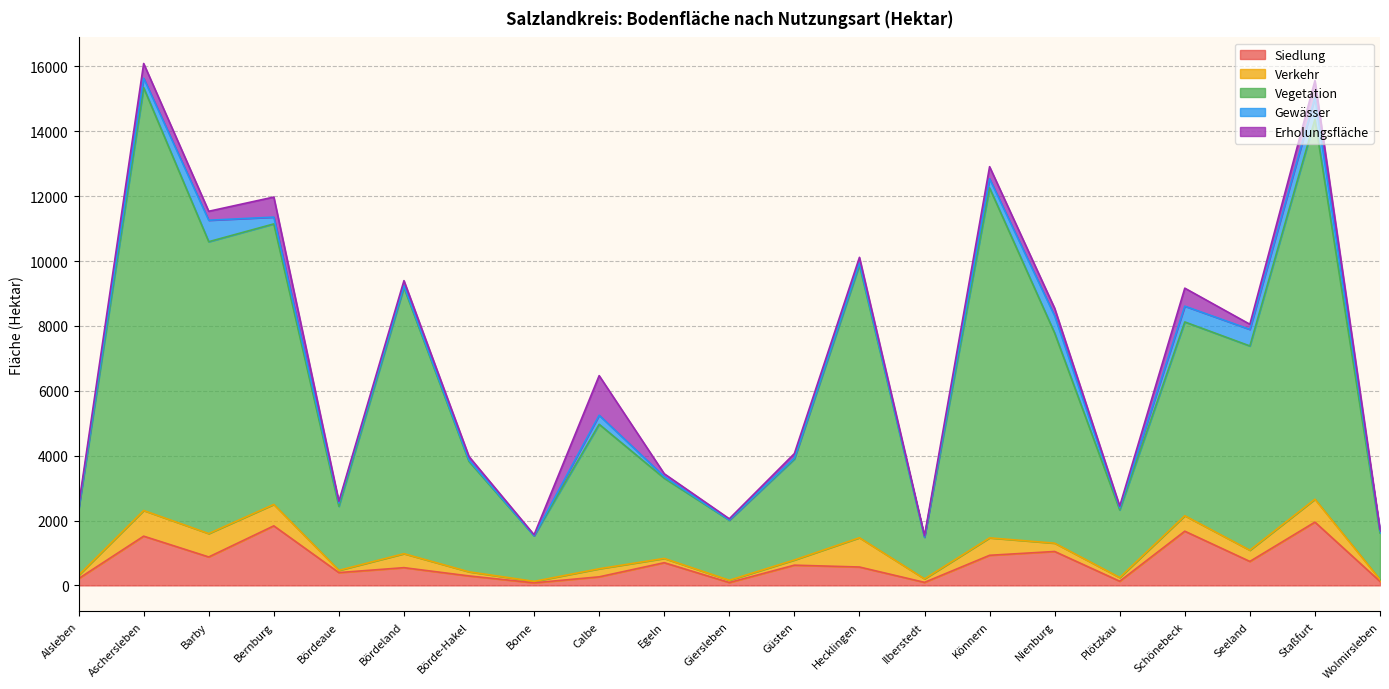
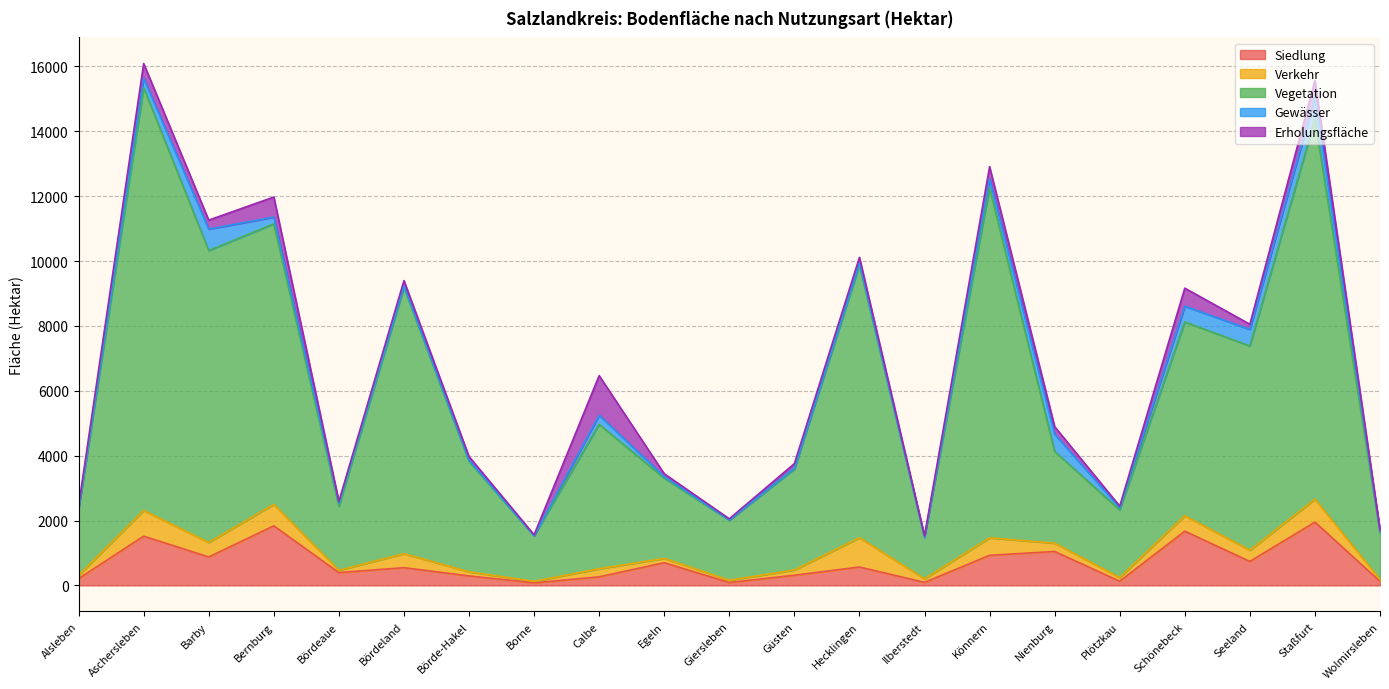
Verkehr, Barby: 700 -> 400
Siedlung, Güsten: 600 -> 300
Vegetation, Nienburg: 6500 -> 2800
